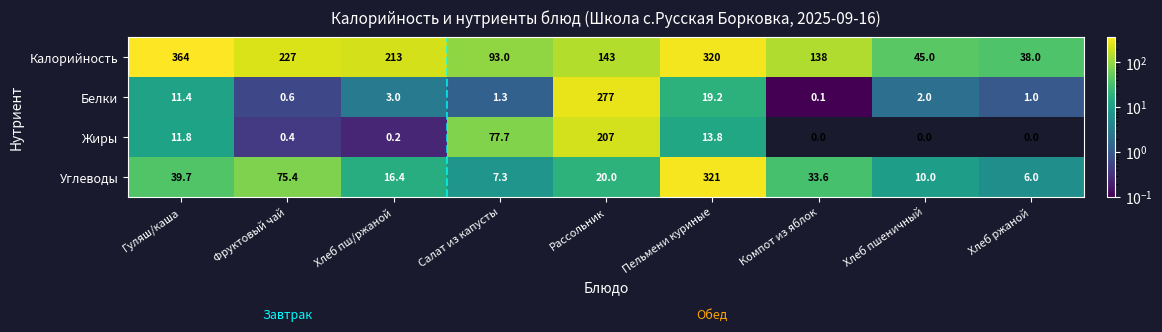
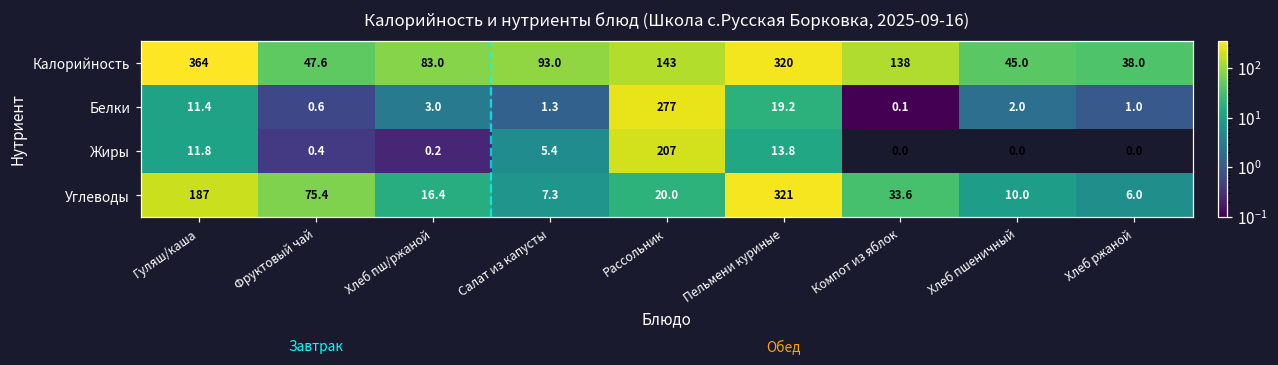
Калорийность, Фруктовый чай: 227 -> 47.6
Калорийность, Хлеб пш/ржаной: 213 -> 83.0
Жиры, Салат из капусты: 77.7 -> 5.4
Углеводы, Гуляш/каша: 39.7 -> 187
